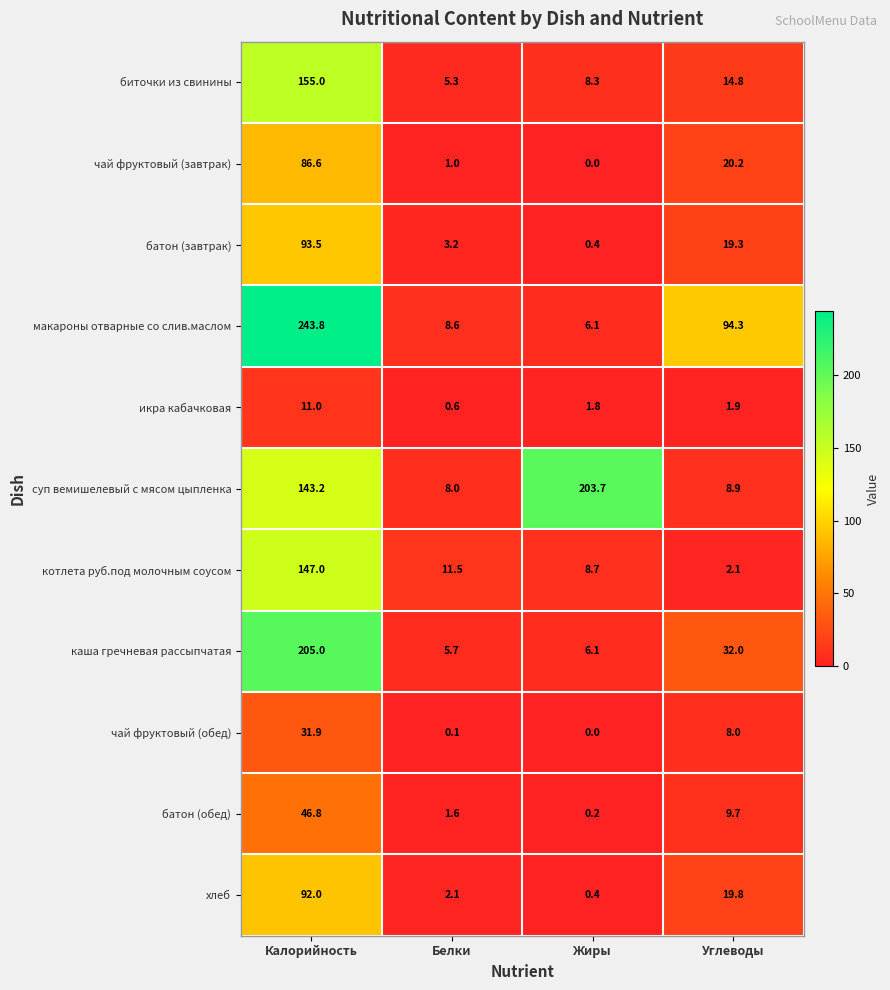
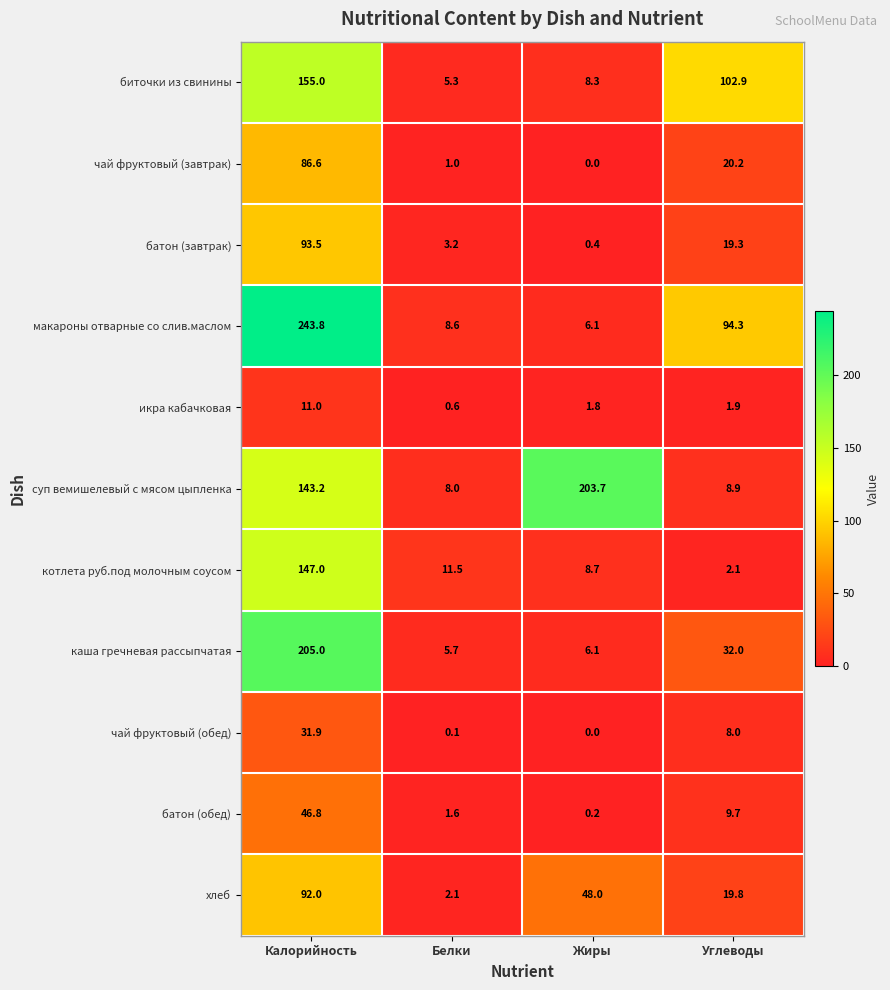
биточки из свинины, Углеводы: 14.8 -> 102.9
хлеб, Жиры: 0.4 -> 48.0
